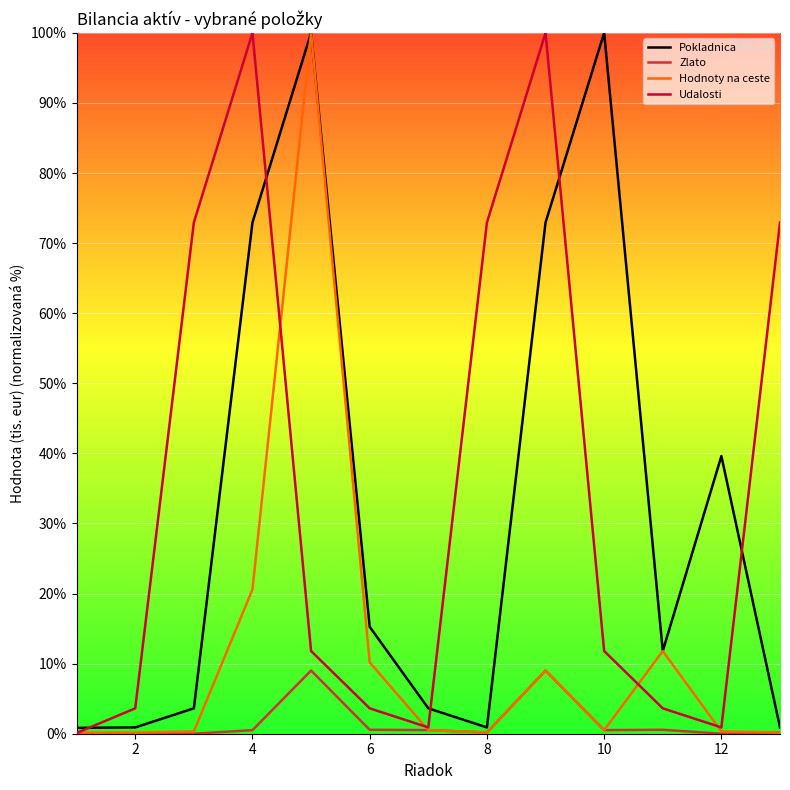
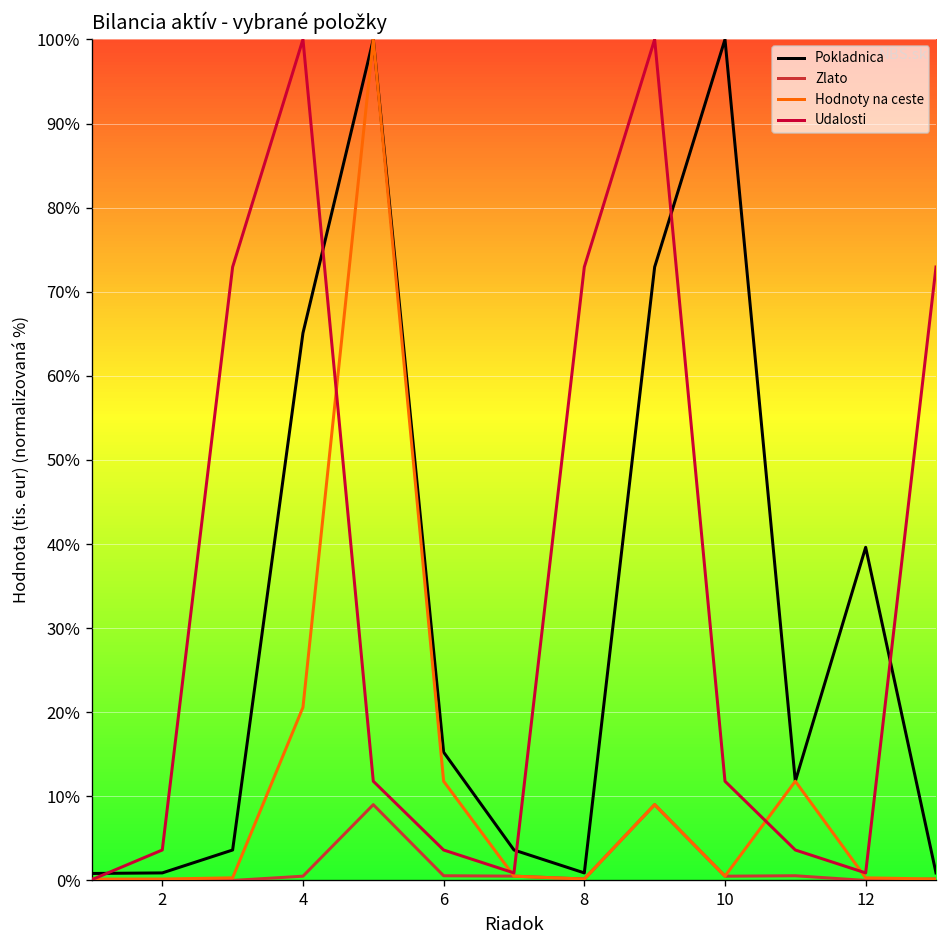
Pokladnica, 4: 73% -> 65%
Hodnoty na ceste, 6: 10% -> 12%
